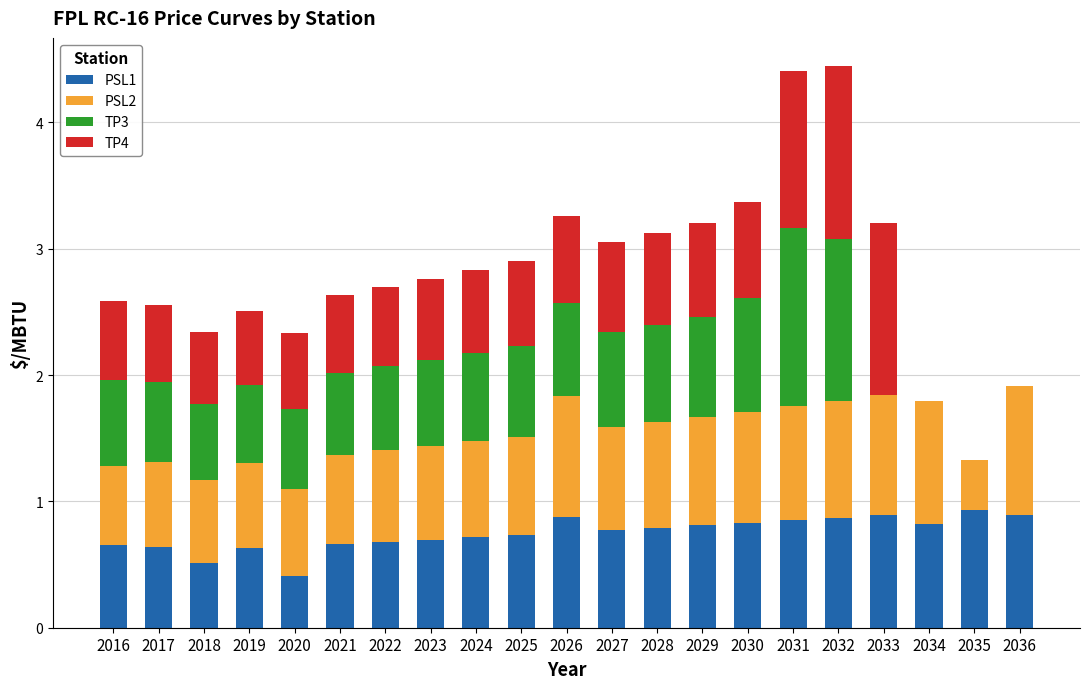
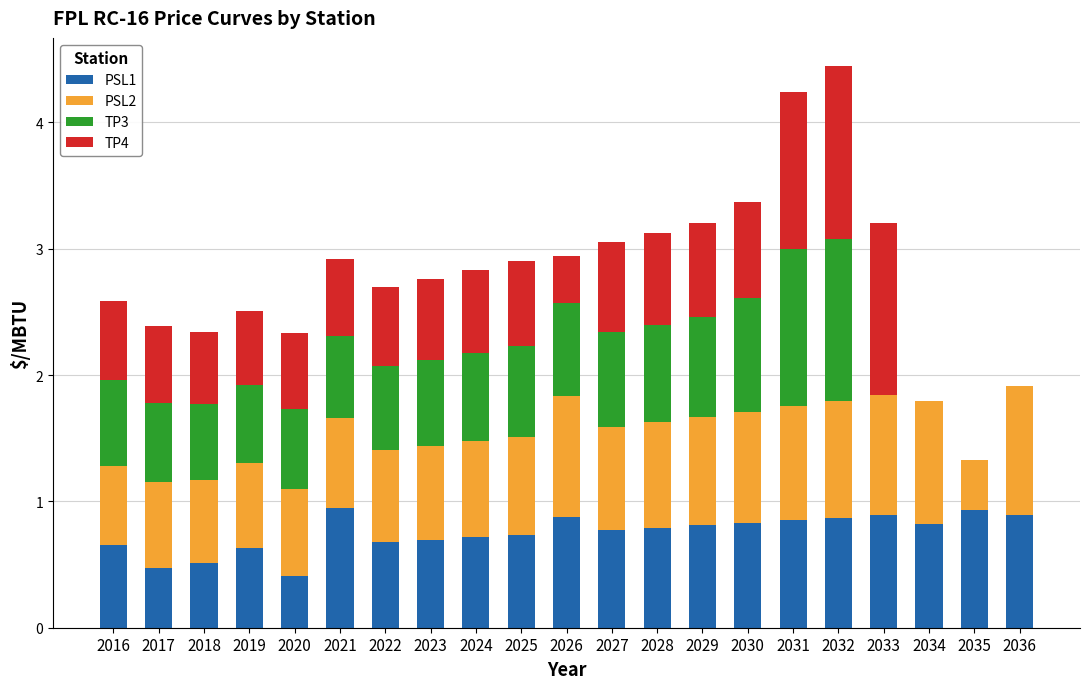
PSL1, 2017: 0.64 -> 0.47
PSL1, 2021: 0.66 -> 0.95
TP4, 2026: 0.69 -> 0.38
TP3, 2031: 1.41 -> 1.25
